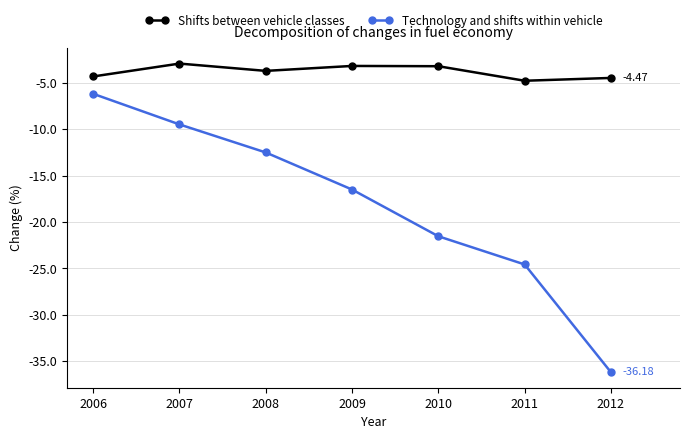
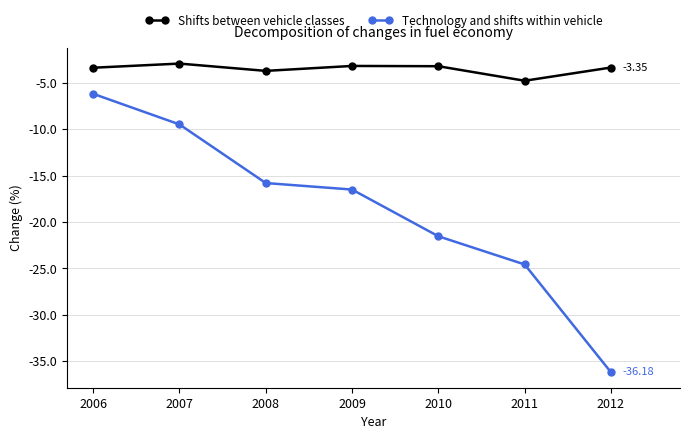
Shifts between vehicle classes, 2006: -4 -> -3
Technology and shifts within vehicle, 2008: -13 -> -16
Shifts between vehicle classes, 2012: -4.47 -> -3.35
